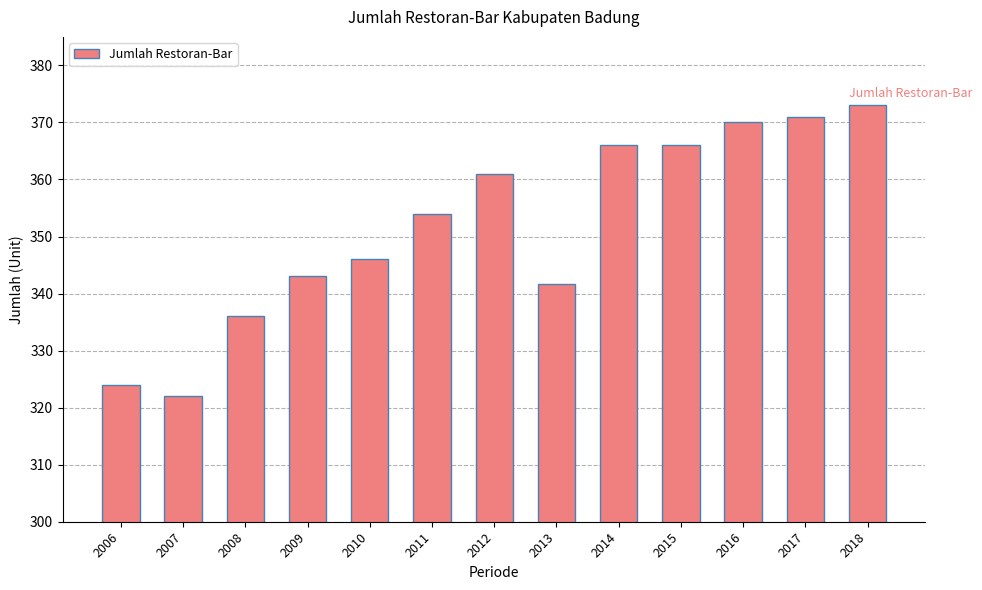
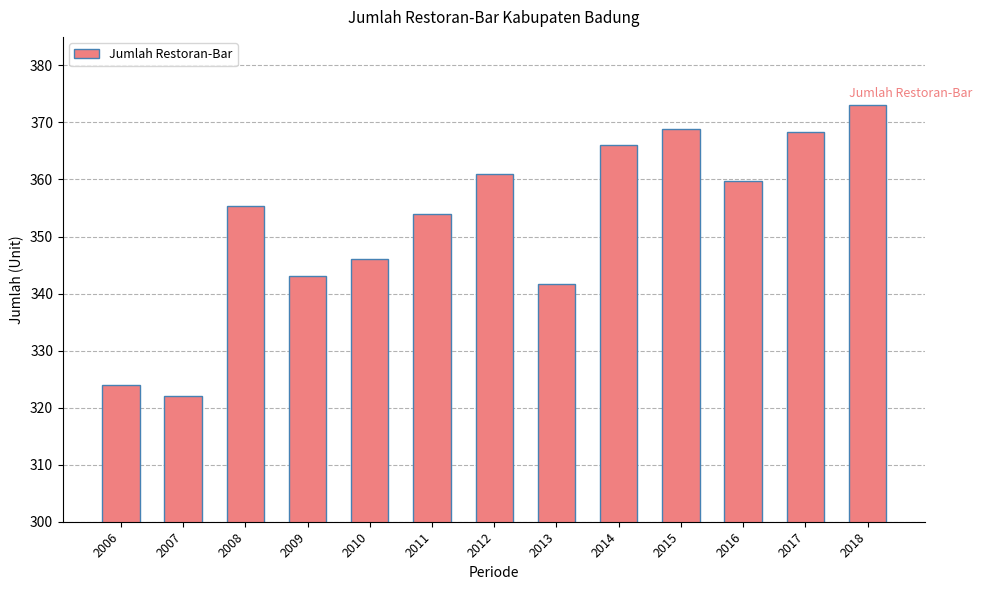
2008: 336 -> 355
2015: 366 -> 369
2016: 370 -> 360
2017: 371 -> 368
